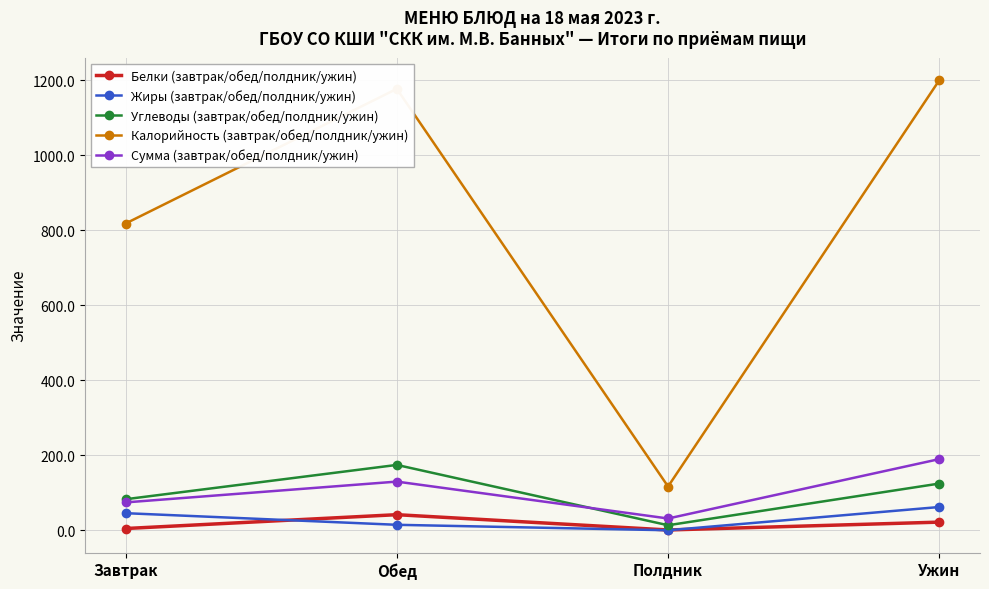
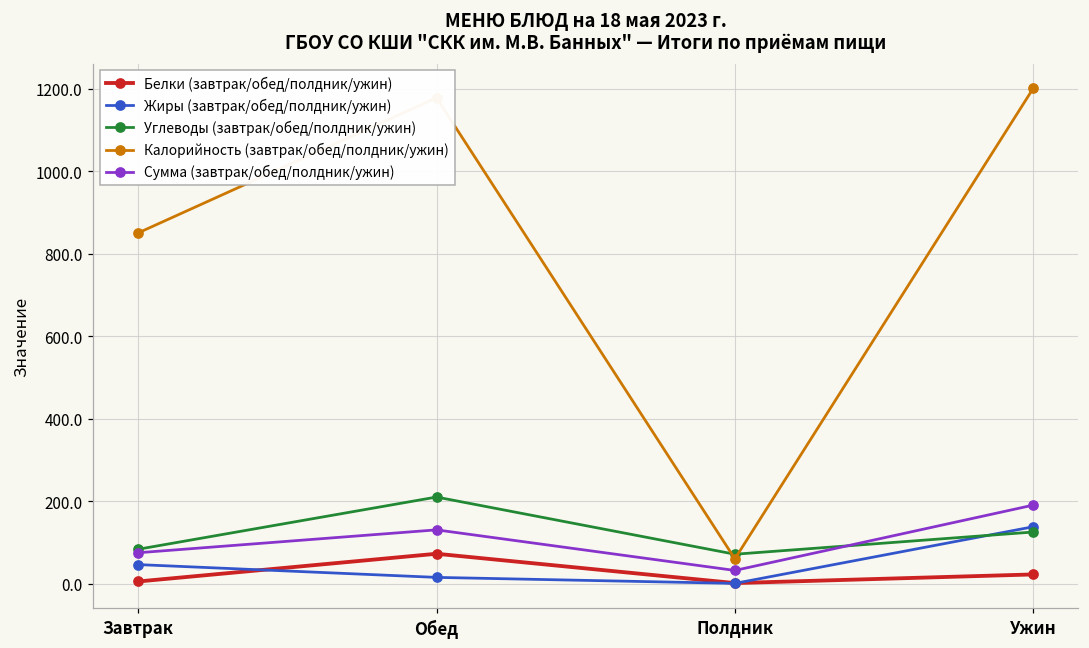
Калорийность (завтрак/обед/полдник/ужин), Завтрак: 820 -> 850
Белки (завтрак/обед/полдник/ужин), Обед: 40 -> 70
Углеводы (завтрак/обед/полдник/ужин), Обед: 170 -> 210
Углеводы (завтрак/обед/полдник/ужин), Полдник: 10 -> 70
Калорийность (завтрак/обед/полдник/ужин), Полдник: 120 -> 60
Жиры (завтрак/обед/полдник/ужин), Ужин: 60 -> 140
